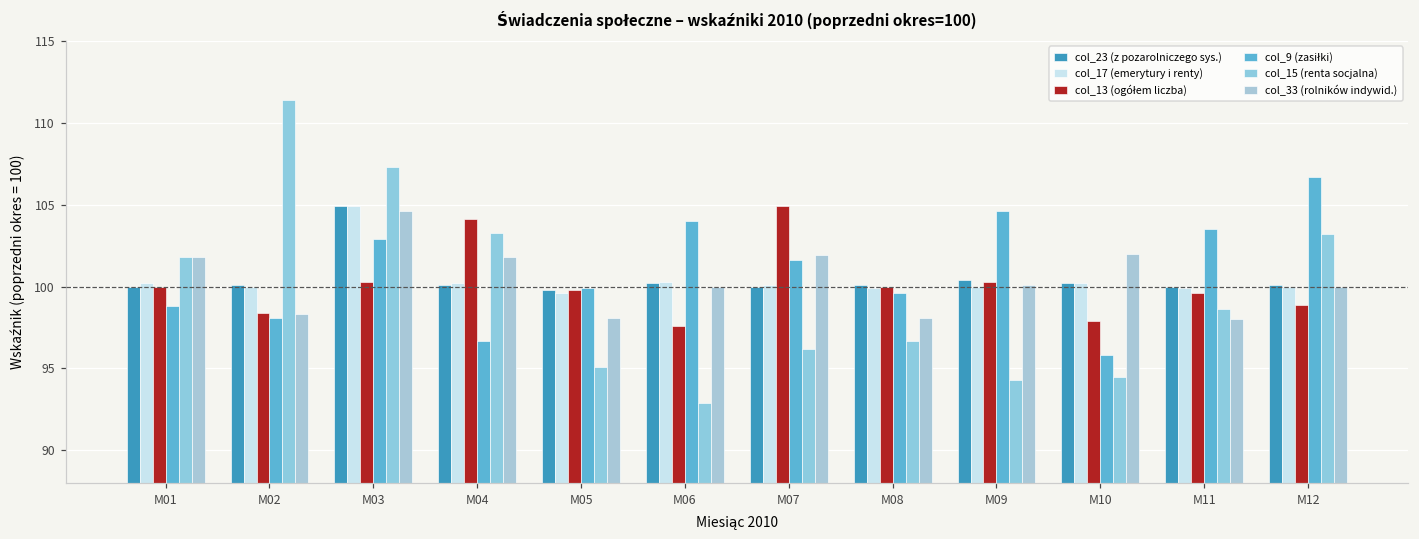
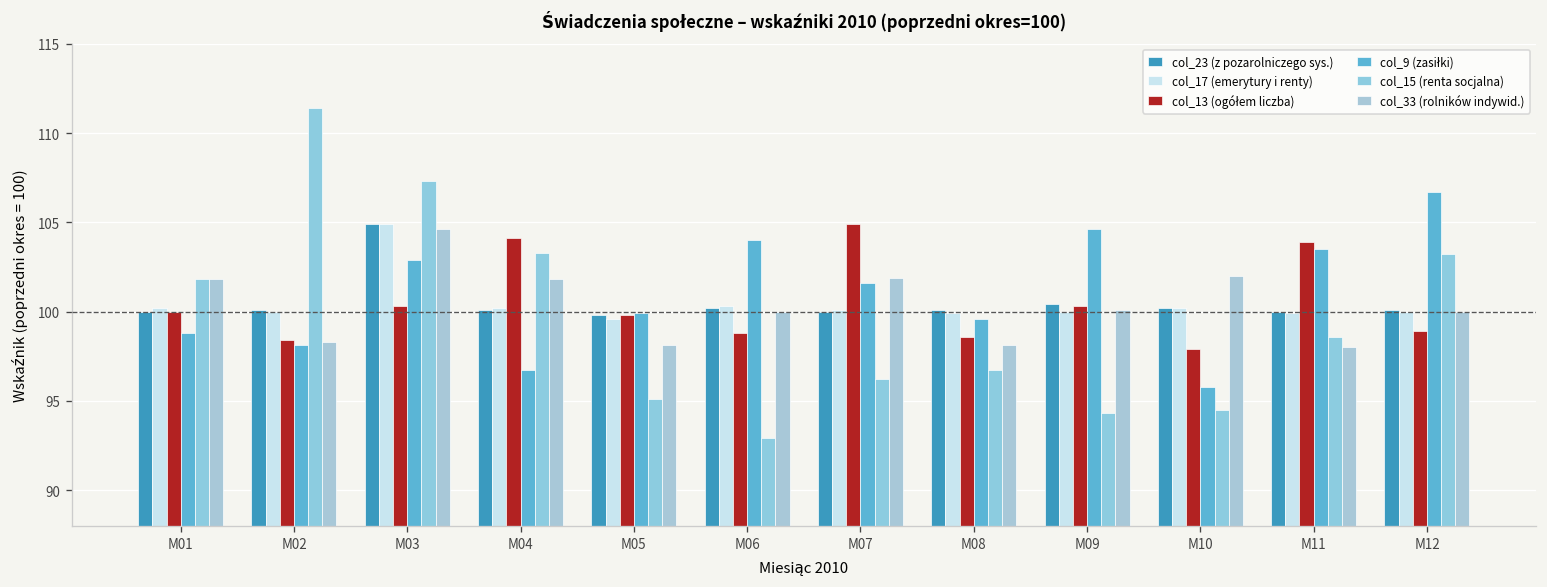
col_13 (ogółem liczba), M06: 97.6 -> 98.8
col_13 (ogółem liczba), M08: 100.0 -> 98.6
col_13 (ogółem liczba), M11: 99.6 -> 103.9
